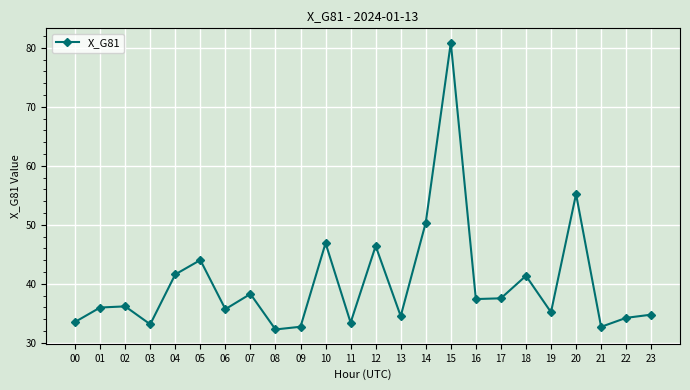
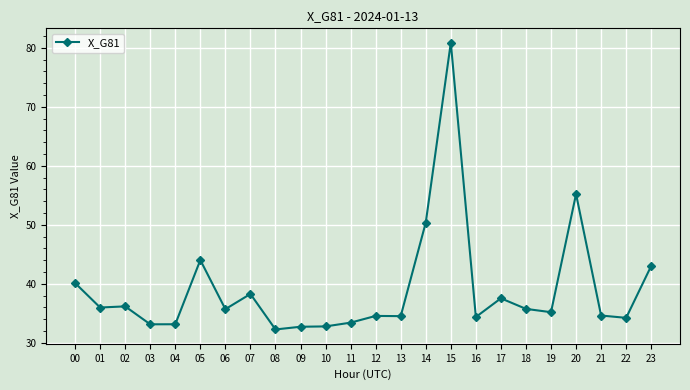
00: 34 -> 40
04: 42 -> 33
10: 47 -> 33
12: 46 -> 35
16: 37 -> 34
18: 41 -> 36
21: 33 -> 35
23: 35 -> 43
